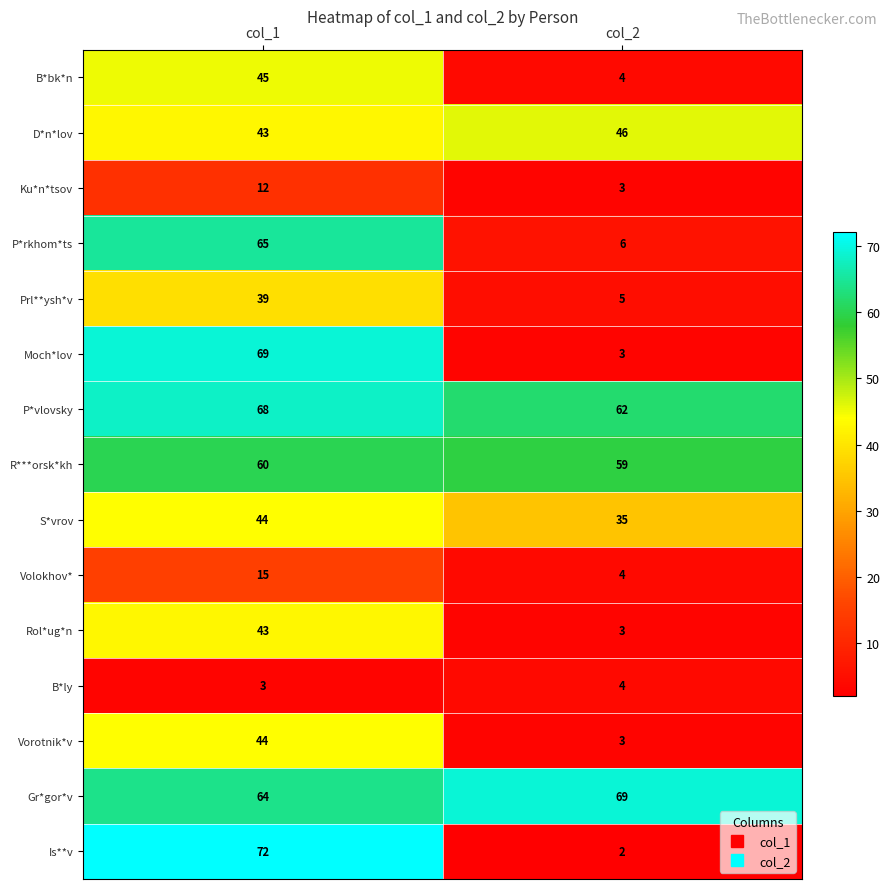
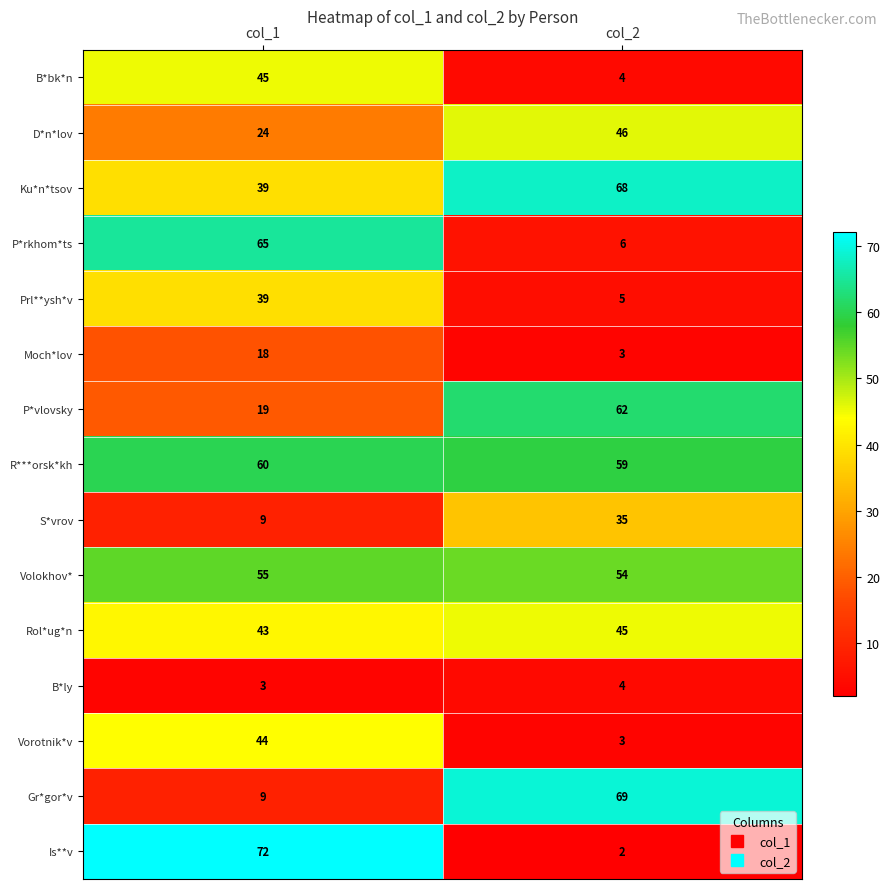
D*n*lov, col_1: 43 -> 24
Ku*n*tsov, col_1: 12 -> 39
Ku*n*tsov, col_2: 3 -> 68
Moch*lov, col_1: 69 -> 18
P*vlovsky, col_1: 68 -> 19
S*vrov, col_1: 44 -> 9
Volokhov*, col_1: 15 -> 55
Volokhov*, col_2: 4 -> 54
Rol*ug*n, col_2: 3 -> 45
Gr*gor*v, col_1: 64 -> 9
